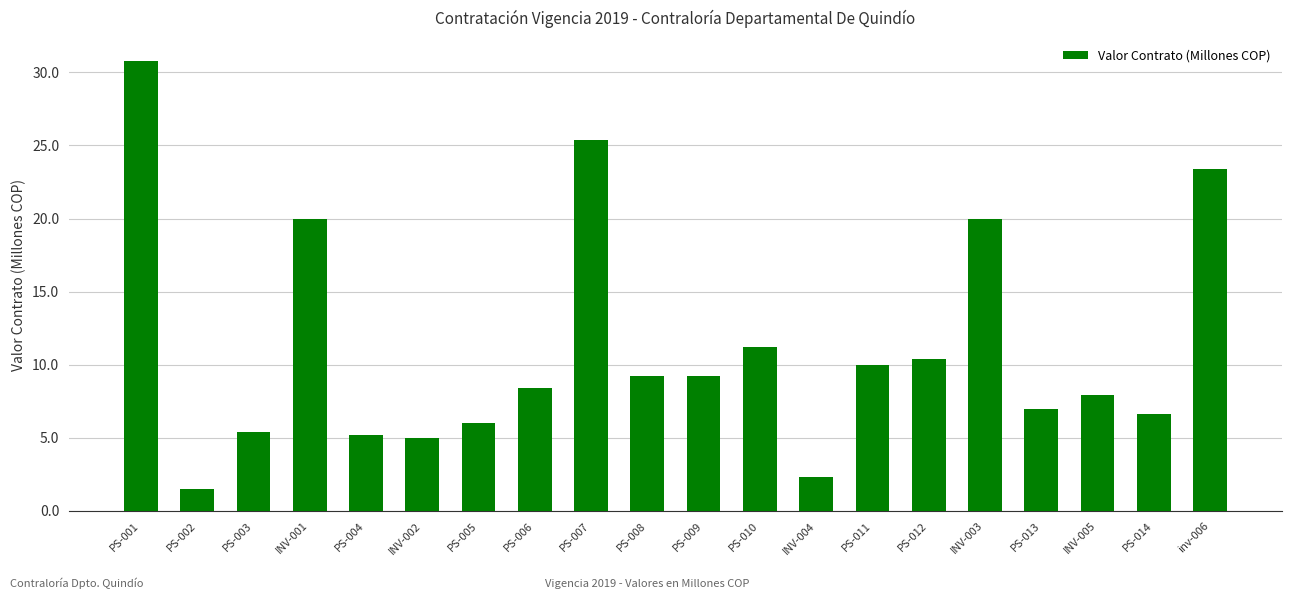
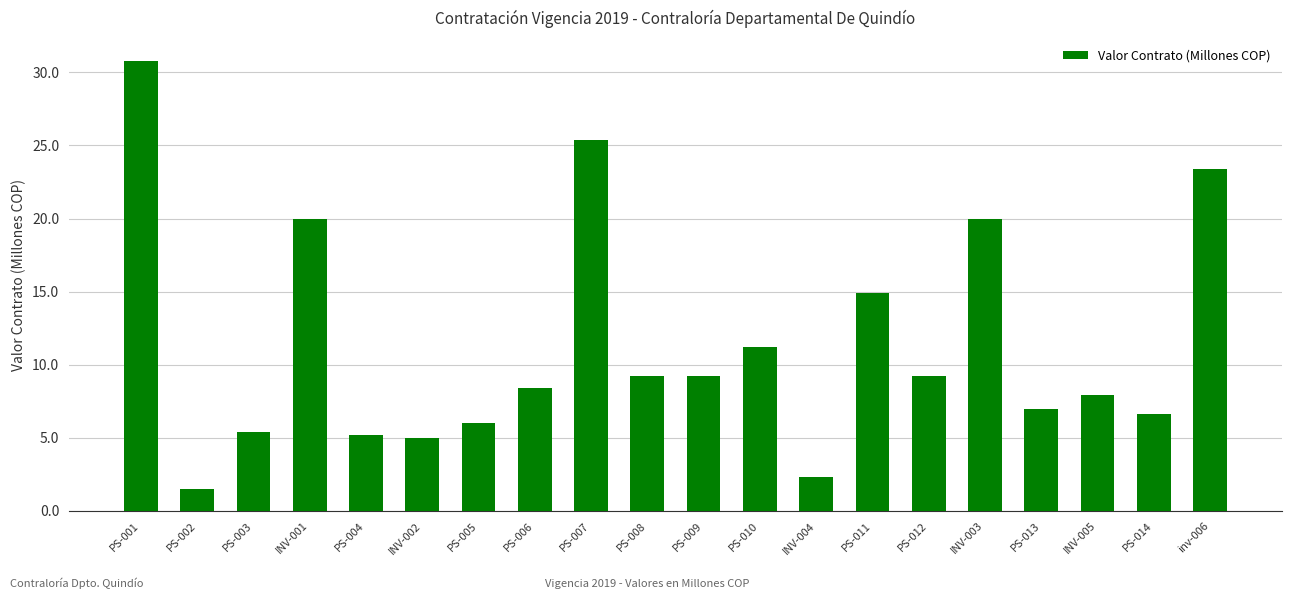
PS-011: 10.0 -> 14.9
PS-012: 10.4 -> 9.2
